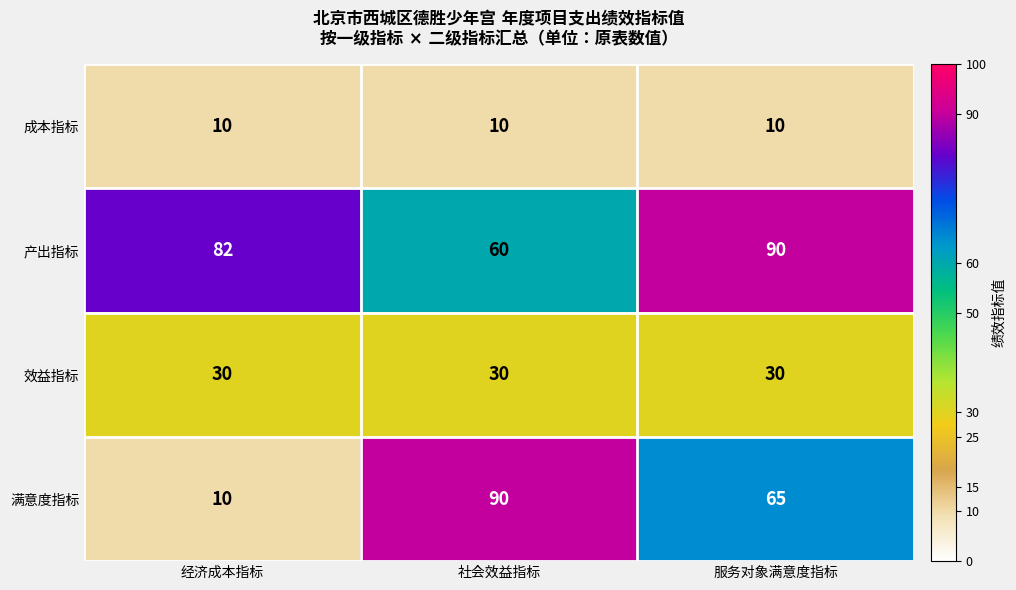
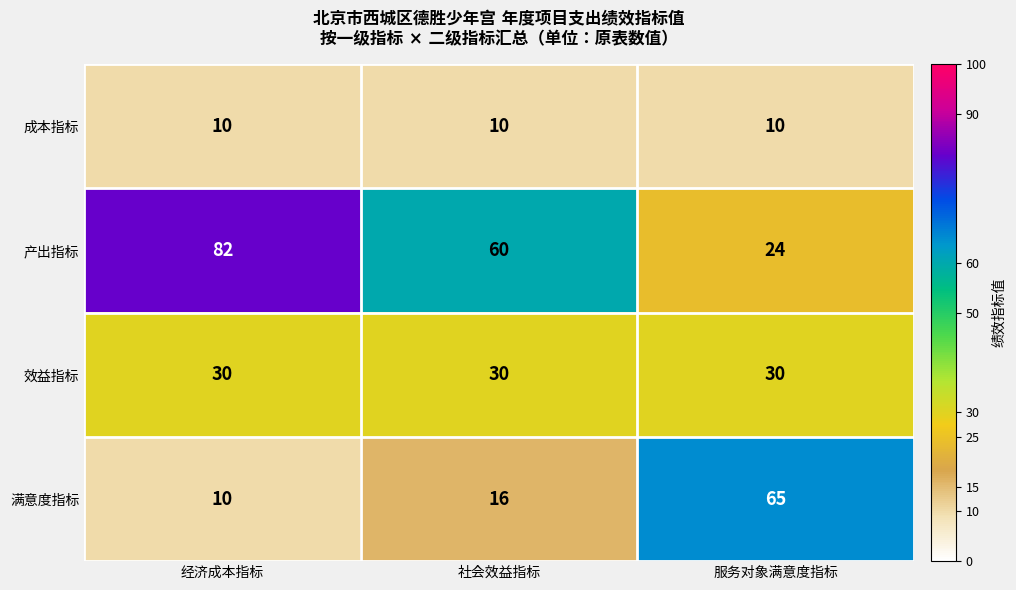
产出指标, 服务对象满意度指标: 90 -> 24
满意度指标, 社会效益指标: 90 -> 16
